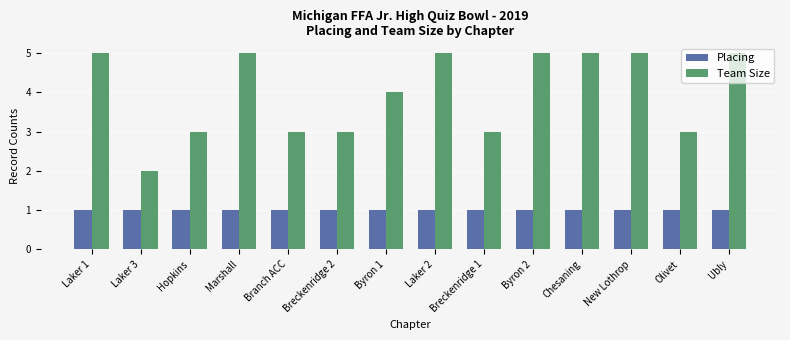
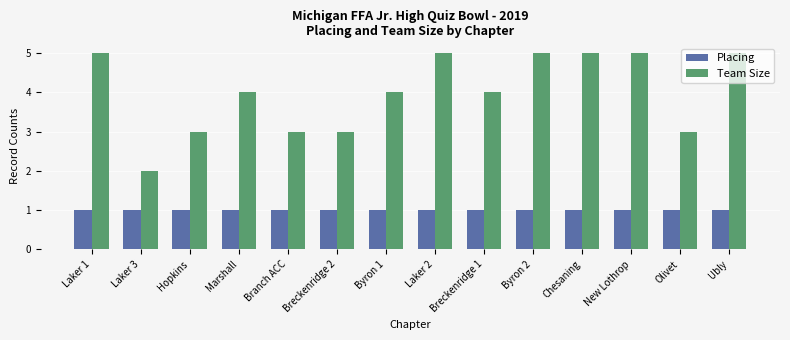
Team Size, Marshall: 5 -> 4
Team Size, Breckenridge 1: 3 -> 4
